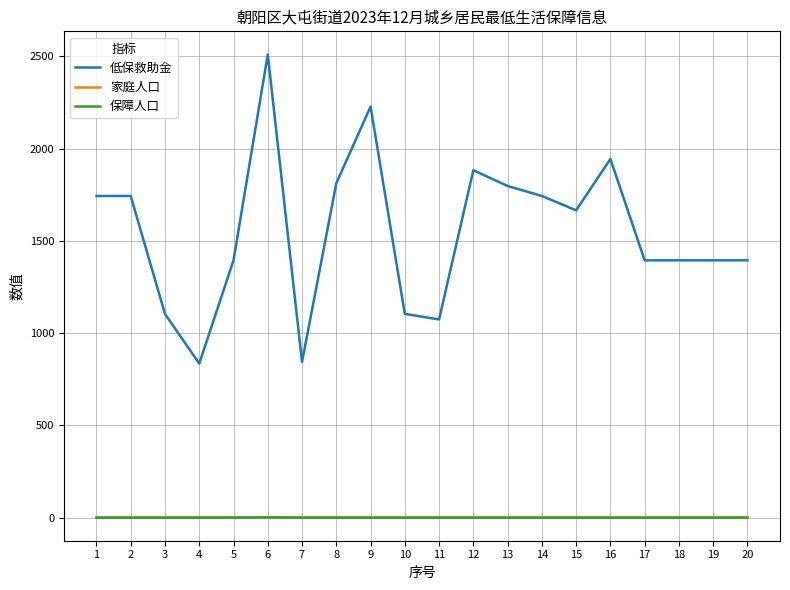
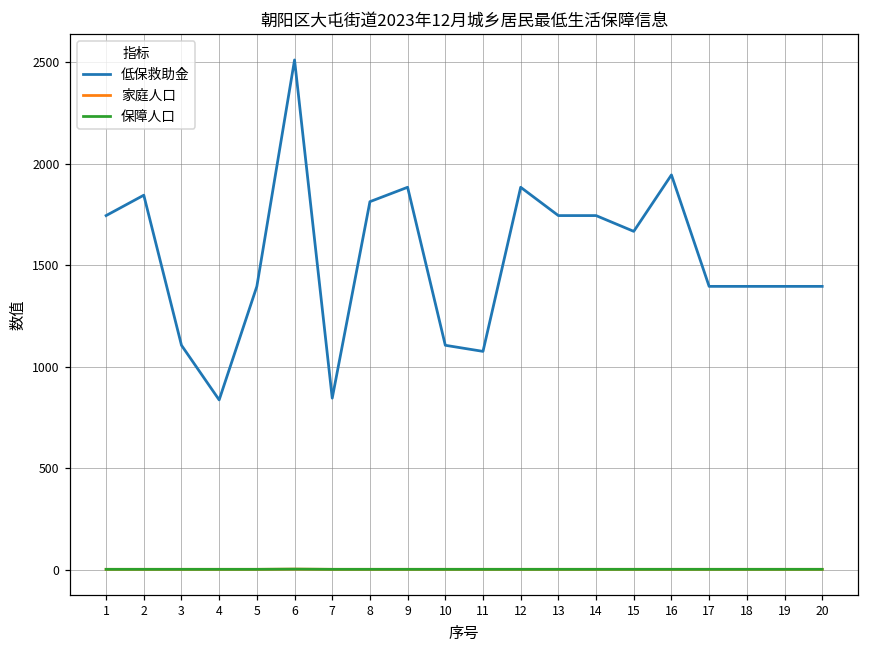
低保救助金, 2: 1740 -> 1840
低保救助金, 9: 2230 -> 1880
低保救助金, 13: 1800 -> 1740
